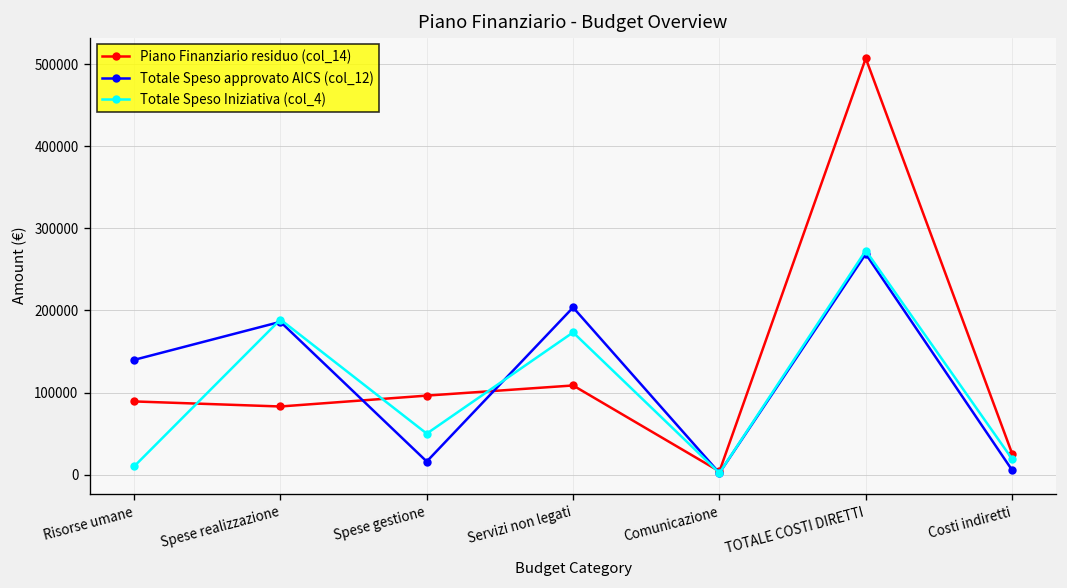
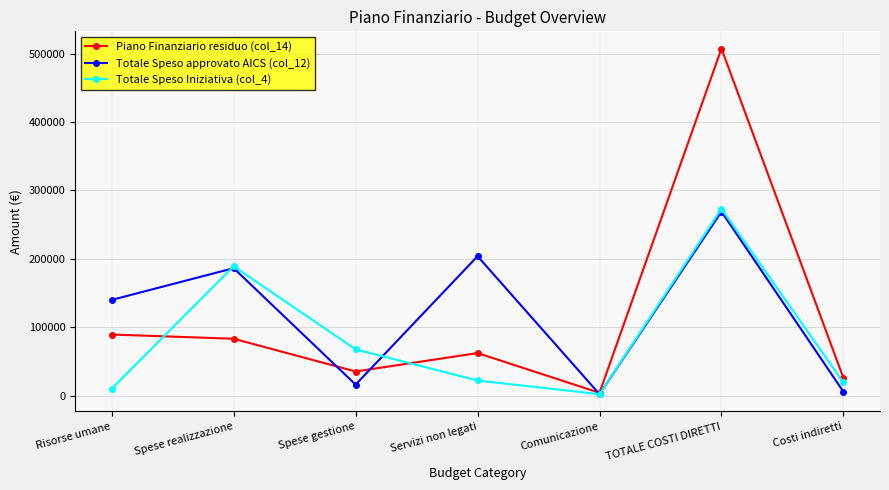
Piano Finanziario residuo (col_14), Spese gestione: 100000 -> 40000
Totale Speso Iniziativa (col_4), Spese gestione: 50000 -> 70000
Piano Finanziario residuo (col_14), Servizi non legati: 110000 -> 60000
Totale Speso Iniziativa (col_4), Servizi non legati: 170000 -> 20000
